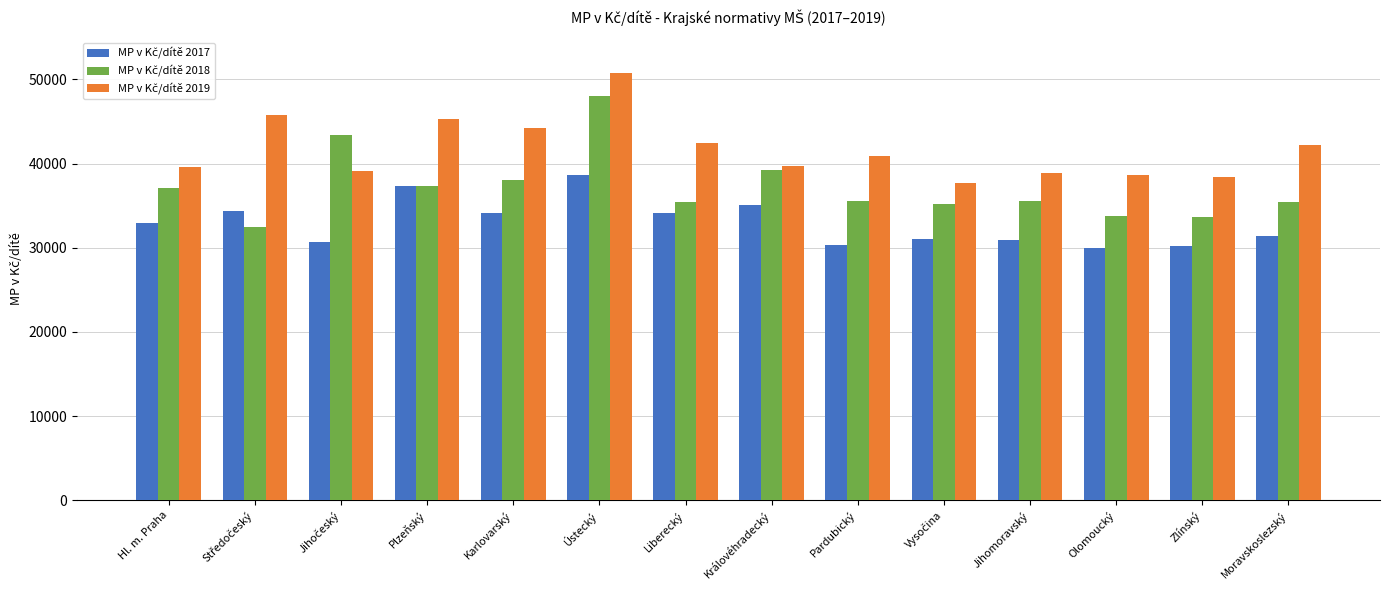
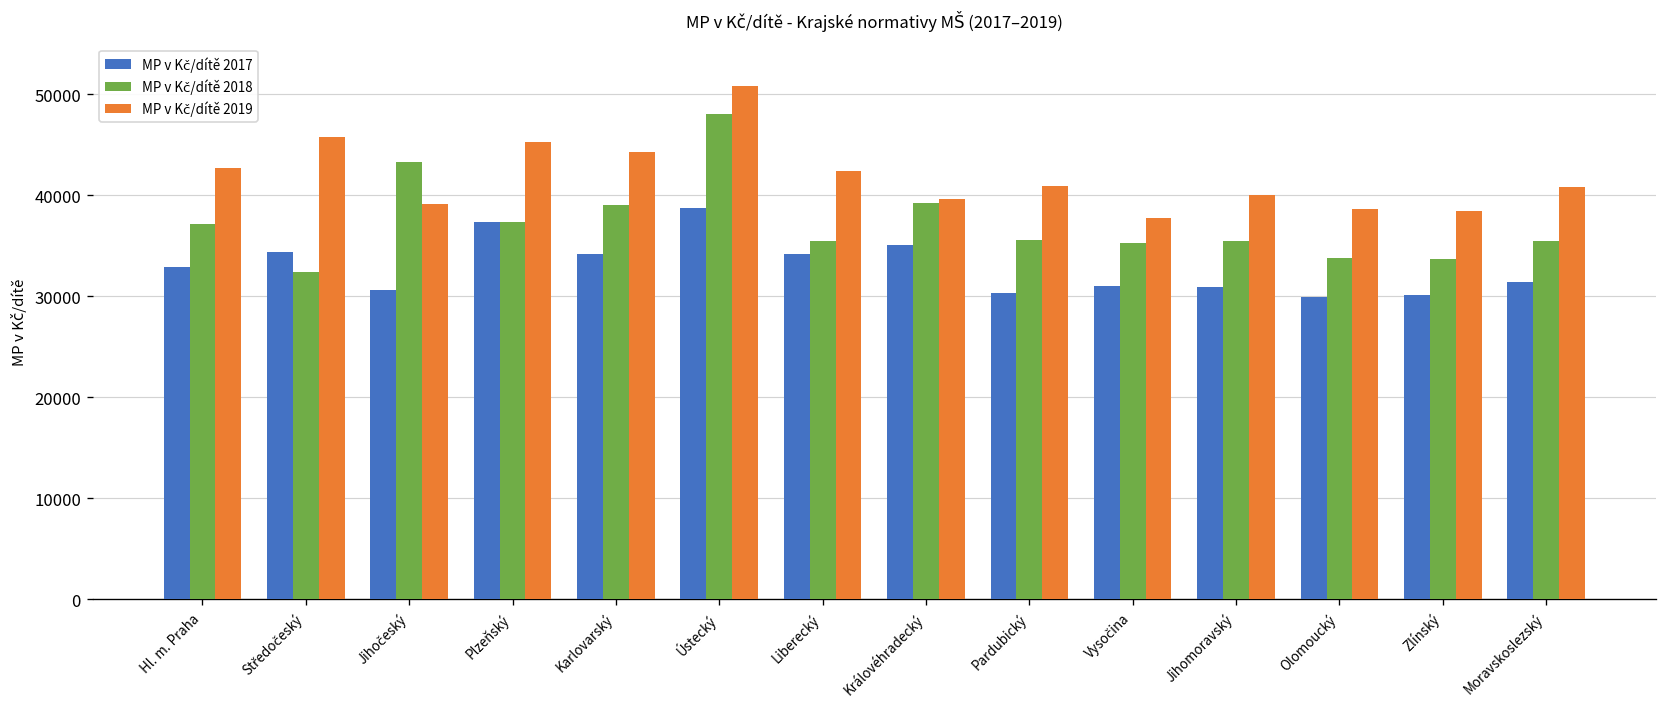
MP v Kč/dítě 2019, Hl. m. Praha: 40000 -> 43000
MP v Kč/dítě 2018, Karlovarský: 38000 -> 39000
MP v Kč/dítě 2019, Jihomoravský: 39000 -> 40000
MP v Kč/dítě 2019, Moravskoslezský: 42000 -> 41000
